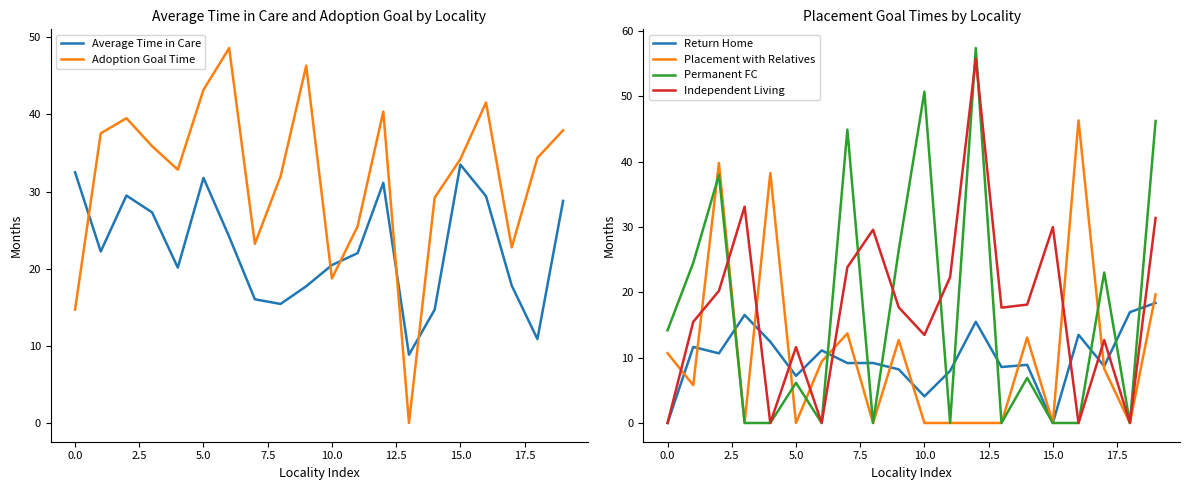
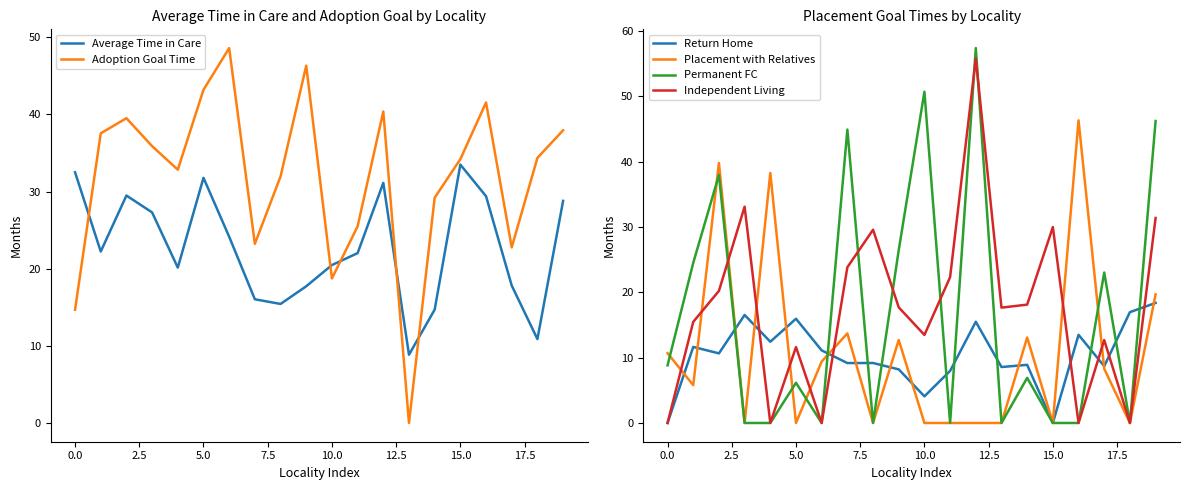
Placement Goal Times by Locality, Permanent FC, 0.0: 14 -> 9
Placement Goal Times by Locality, Return Home, 5.0: 7 -> 16
